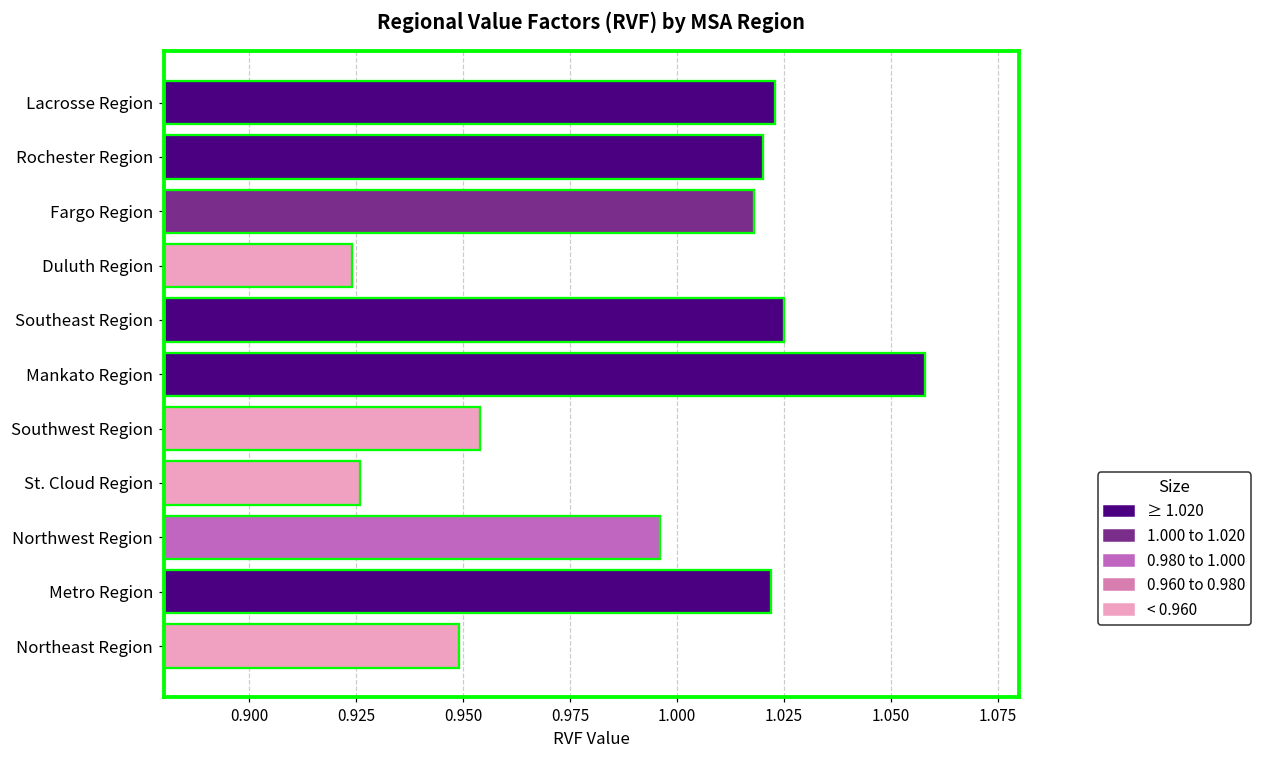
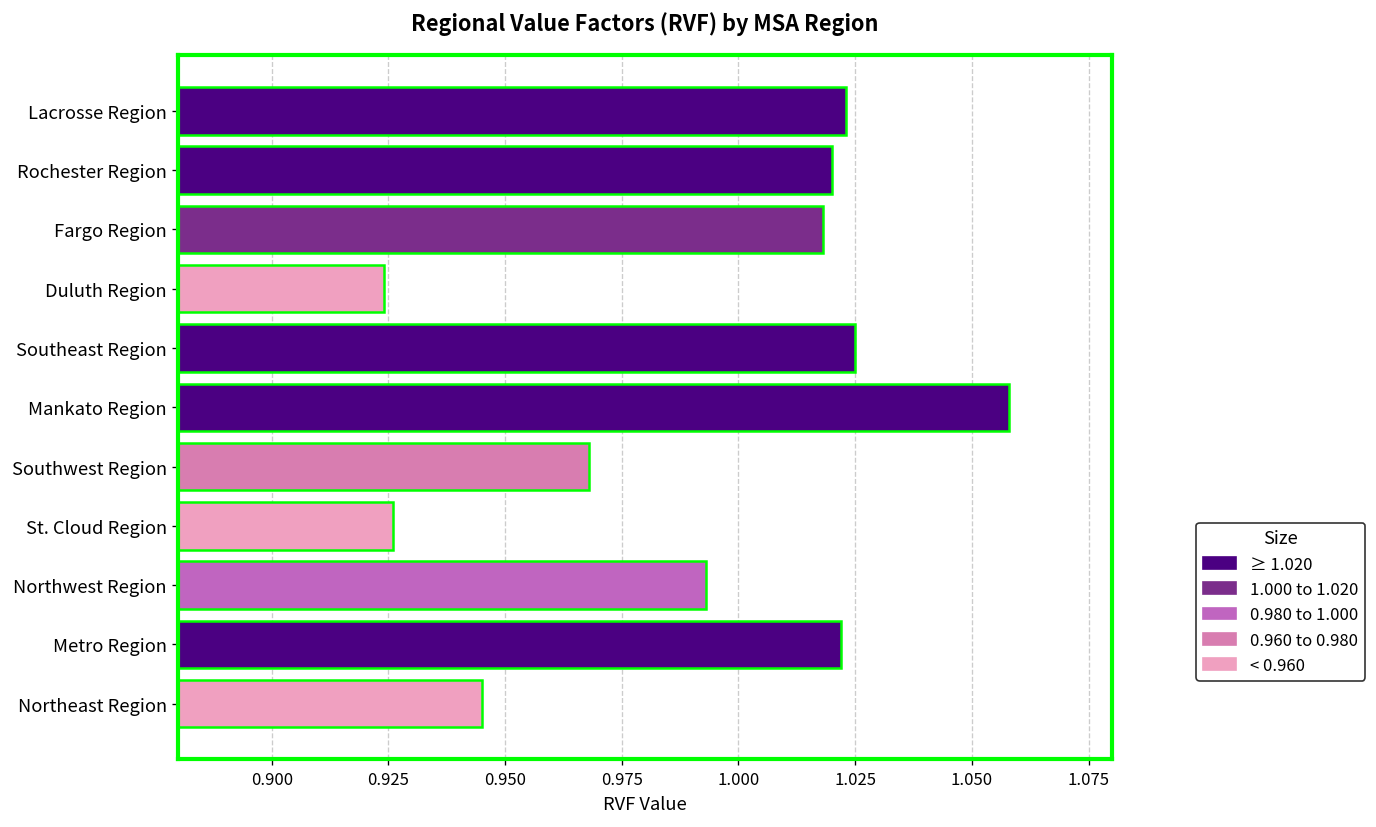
Southwest Region: 0.954 -> 0.968
Northwest Region: 0.996 -> 0.993
Northeast Region: 0.949 -> 0.945
